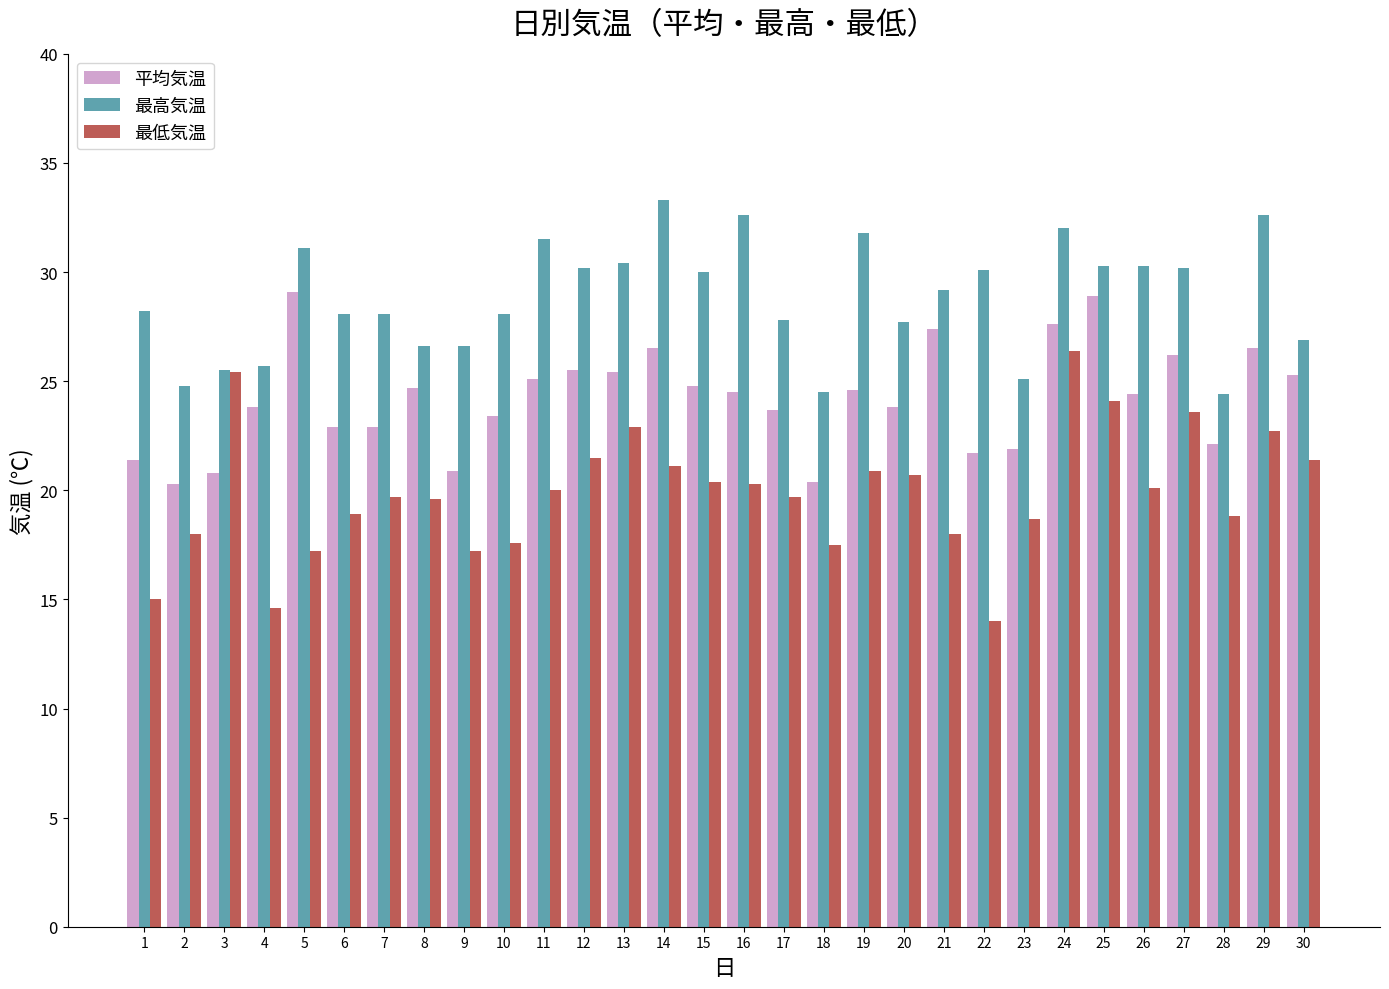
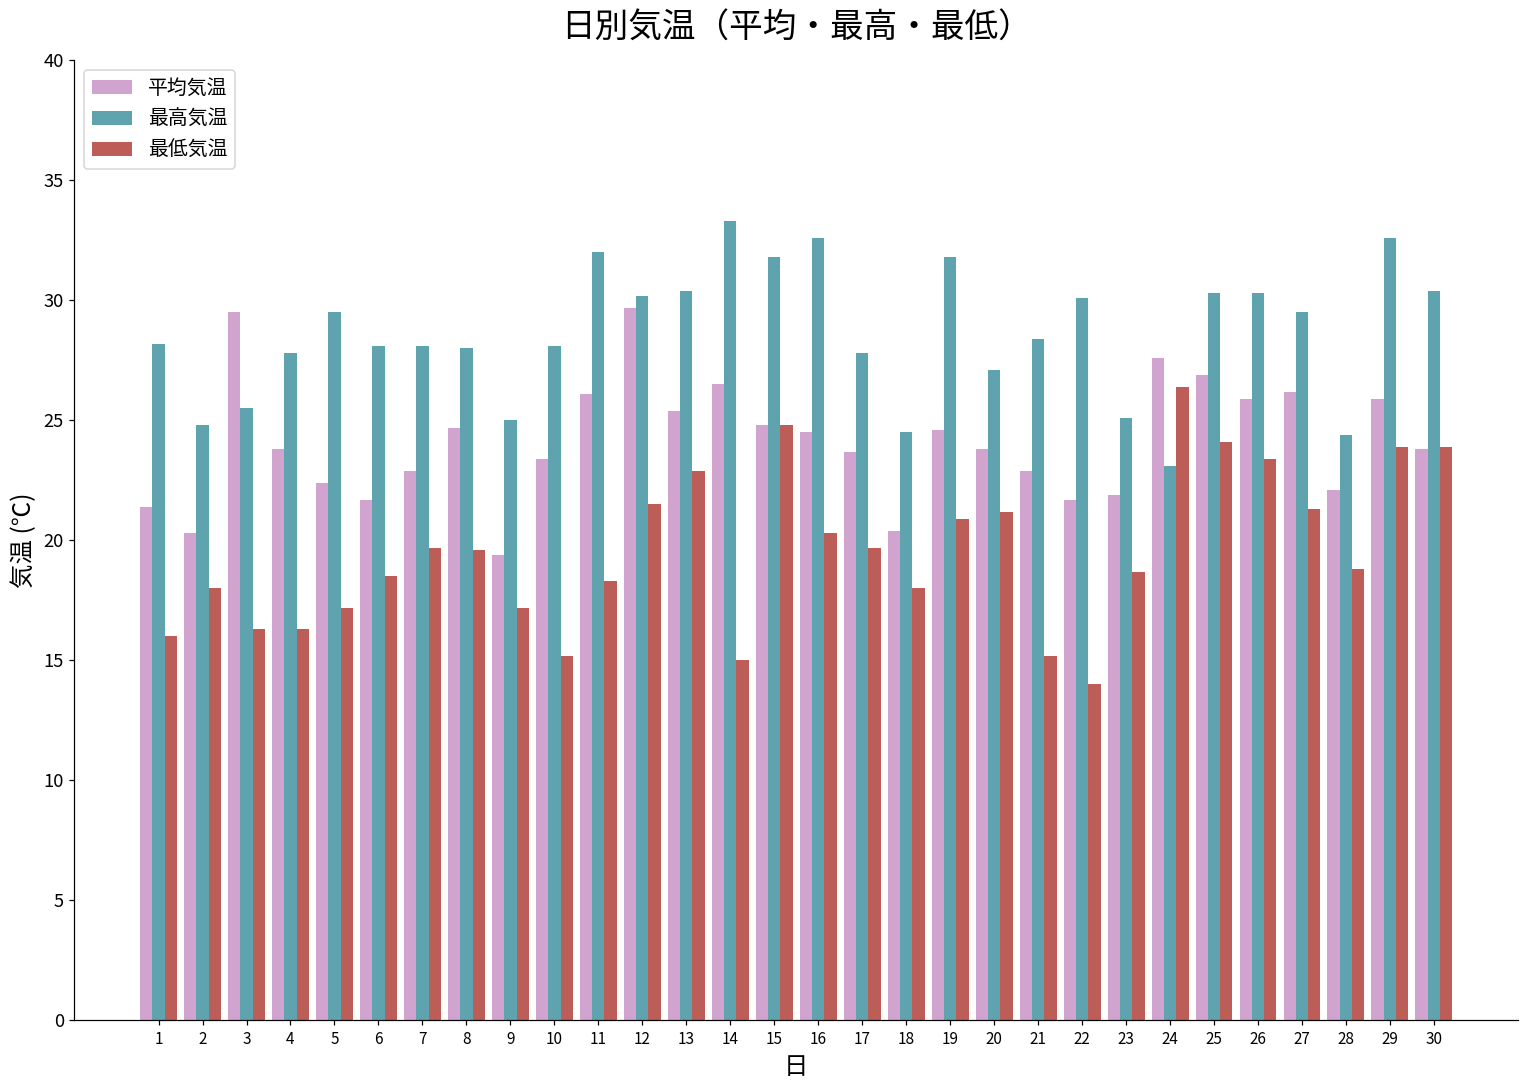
最低気温, 1: 15 -> 16
平均気温, 3: 20.8 -> 29.5
最低気温, 3: 25.4 -> 16.3
最高気温, 4: 25.7 -> 27.8
最低気温, 4: 14.6 -> 16.3
平均気温, 5: 29.1 -> 22.4
最高気温, 5: 31.1 -> 29.5
平均気温, 6: 22.9 -> 21.7
最低気温, 6: 18.9 -> 18.5
最高気温, 8: 26.6 -> 28.0
平均気温, 9: 20.9 -> 19.4
最高気温, 9: 26.6 -> 25.0
最低気温, 10: 17.6 -> 15.2
平均気温, 11: 25.1 -> 26.1
最高気温, 11: 31.5 -> 32.0
最低気温, 11: 20.0 -> 18.3
平均気温, 12: 25.5 -> 29.7
最低気温, 14: 21.1 -> 15.0
最高気温, 15: 30.0 -> 31.8
最低気温, 15: 20.4 -> 24.8
最低気温, 18: 17.5 -> 18.0
最高気温, 20: 27.7 -> 27.1
最低気温, 20: 20.7 -> 21.2
平均気温, 21: 27.4 -> 22.9
最高気温, 21: 29.2 -> 28.4
最低気温, 21: 18.0 -> 15.2
最高気温, 24: 32.0 -> 23.1
平均気温, 25: 28.9 -> 26.9
平均気温, 26: 24.4 -> 25.9
最低気温, 26: 20.1 -> 23.4
最高気温, 27: 30.2 -> 29.5
最低気温, 27: 23.6 -> 21.3
平均気温, 29: 26.5 -> 25.9
最低気温, 29: 22.7 -> 23.9
平均気温, 30: 25.3 -> 23.8
最高気温, 30: 26.9 -> 30.4
最低気温, 30: 21.4 -> 23.9
